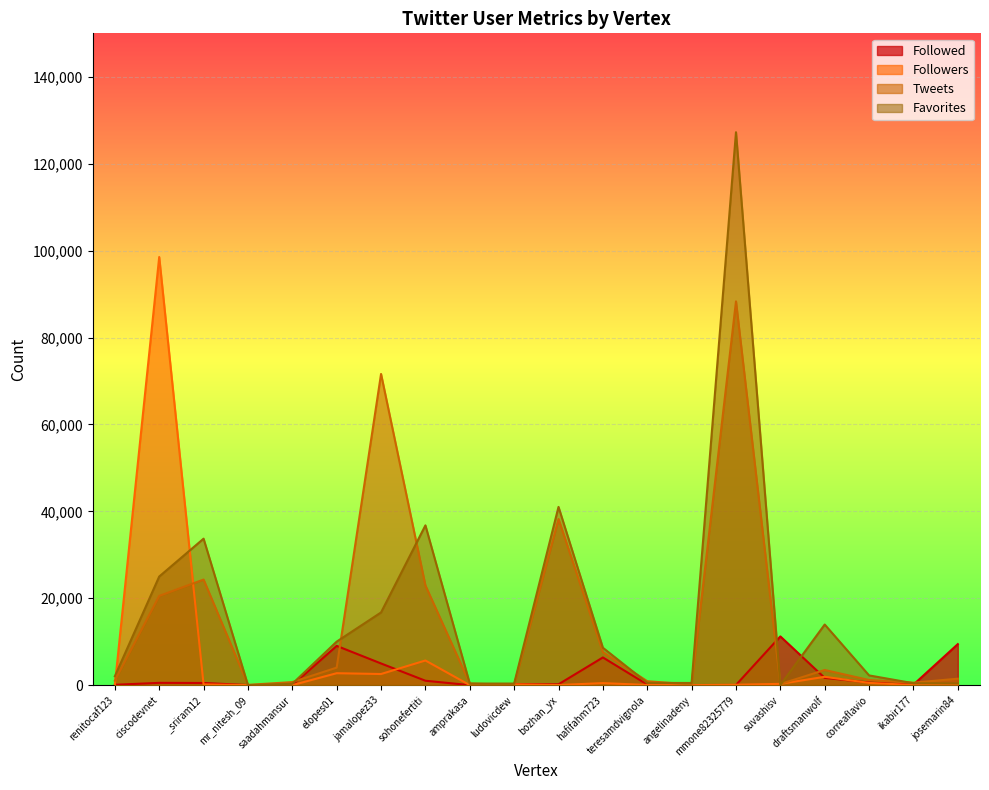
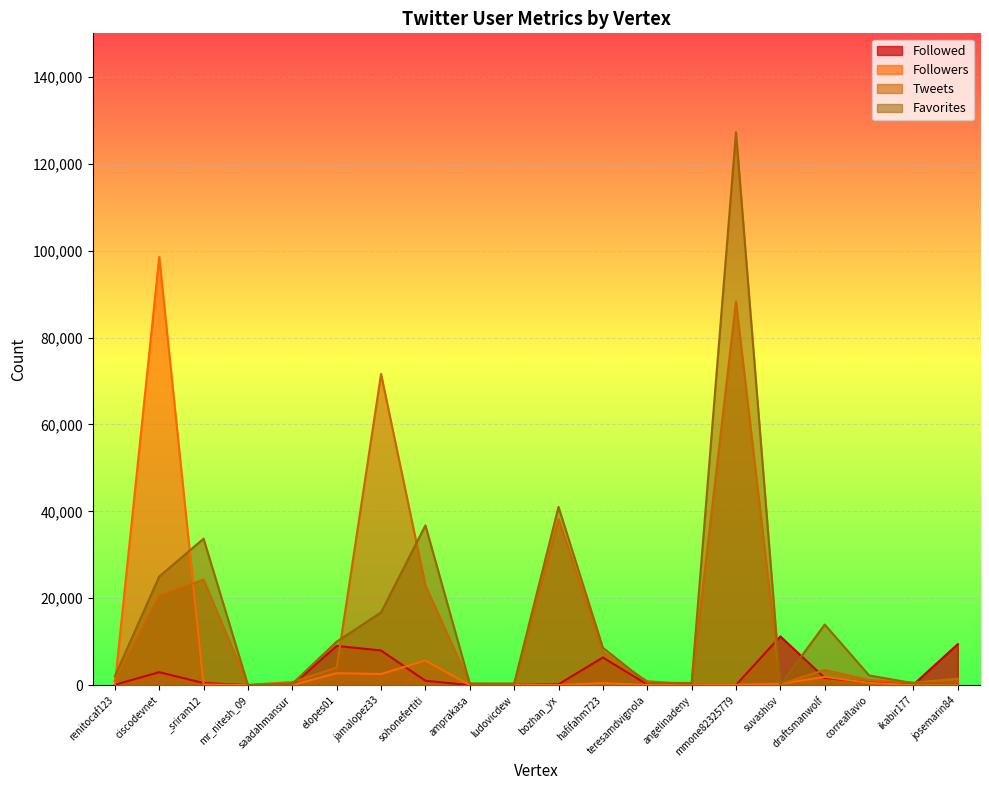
Followed, ciscodevnet: 1,000 -> 3,000
Followed, jamalopez33: 5,000 -> 8,000
